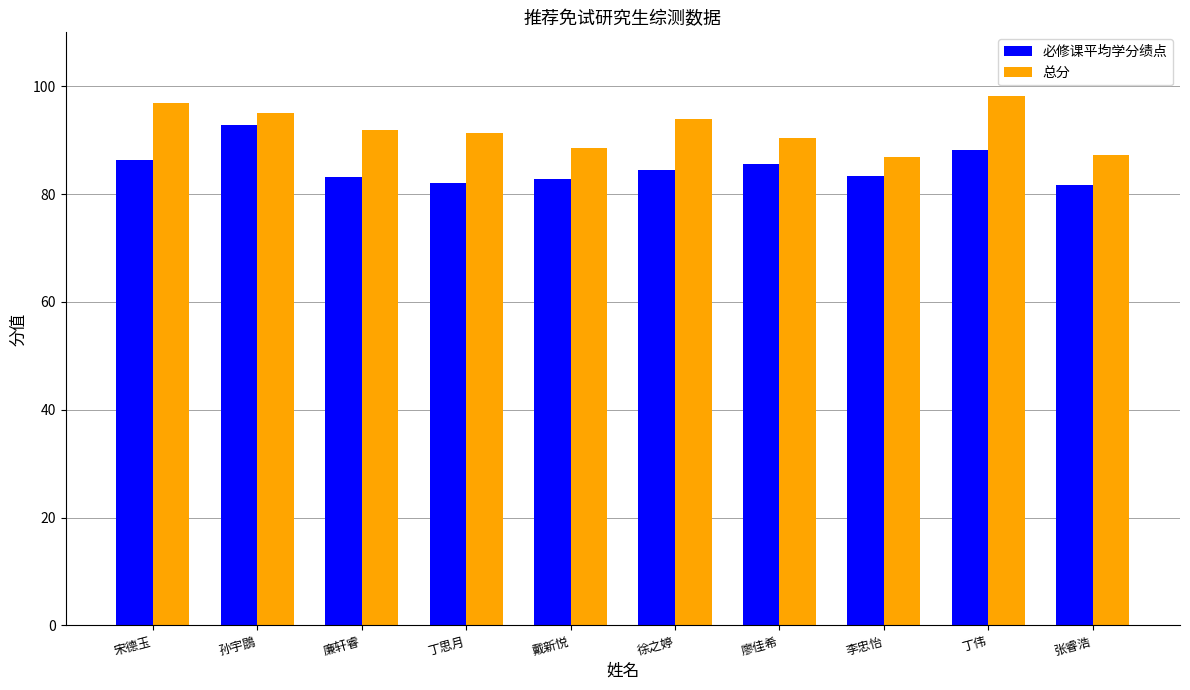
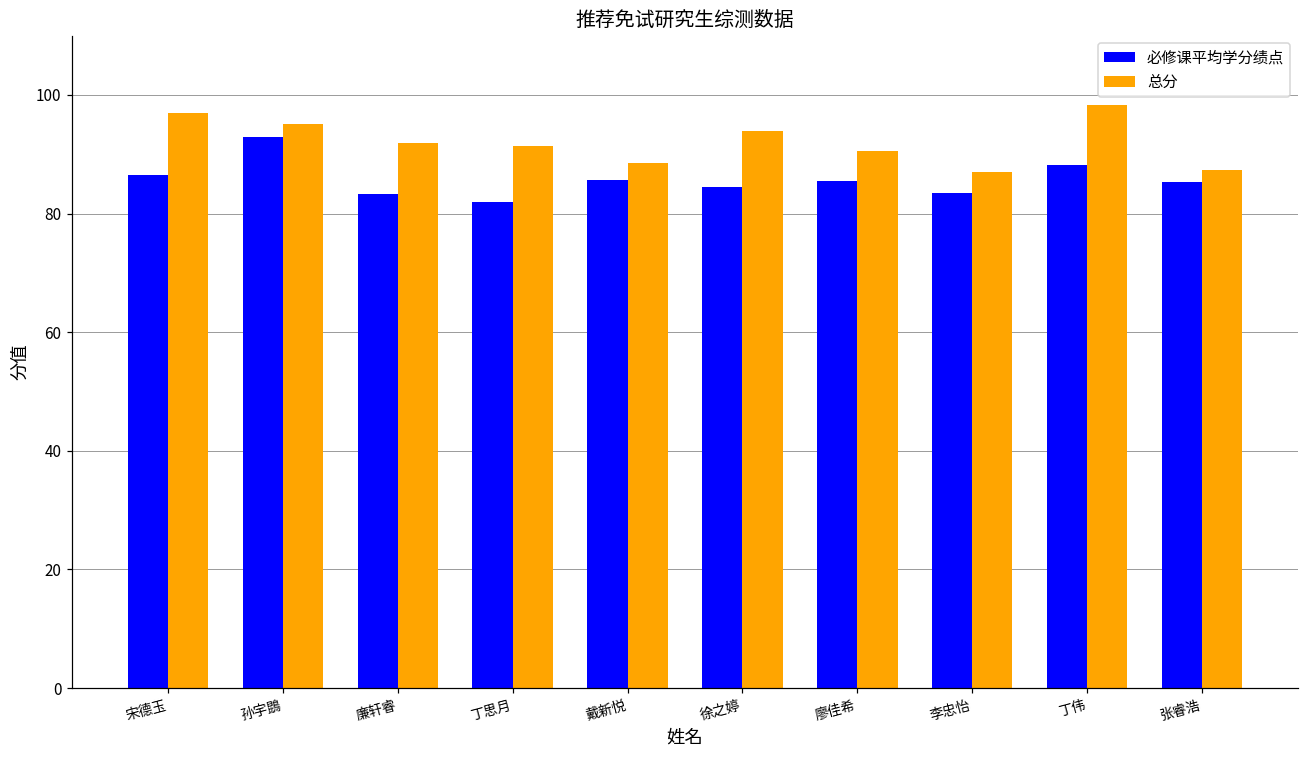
必修课平均学分绩点, 戴新悦: 83 -> 86
必修课平均学分绩点, 张睿浩: 82 -> 85
